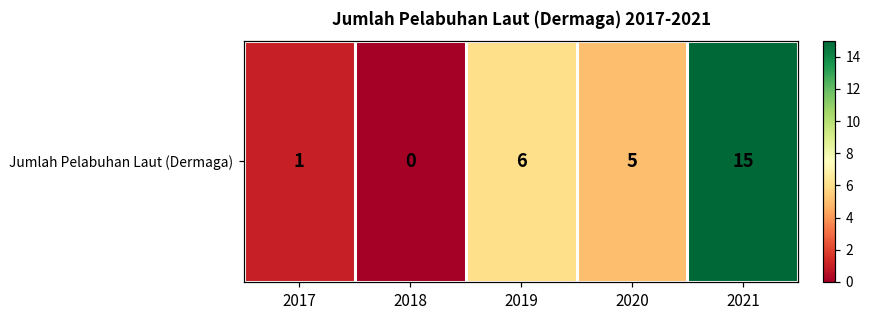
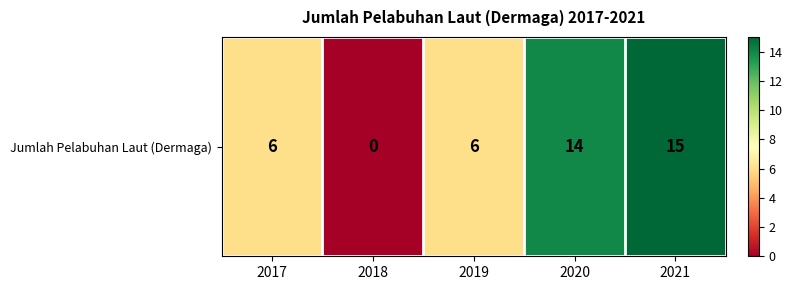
Jumlah Pelabuhan Laut (Dermaga), 2017: 1 -> 6
Jumlah Pelabuhan Laut (Dermaga), 2020: 5 -> 14
